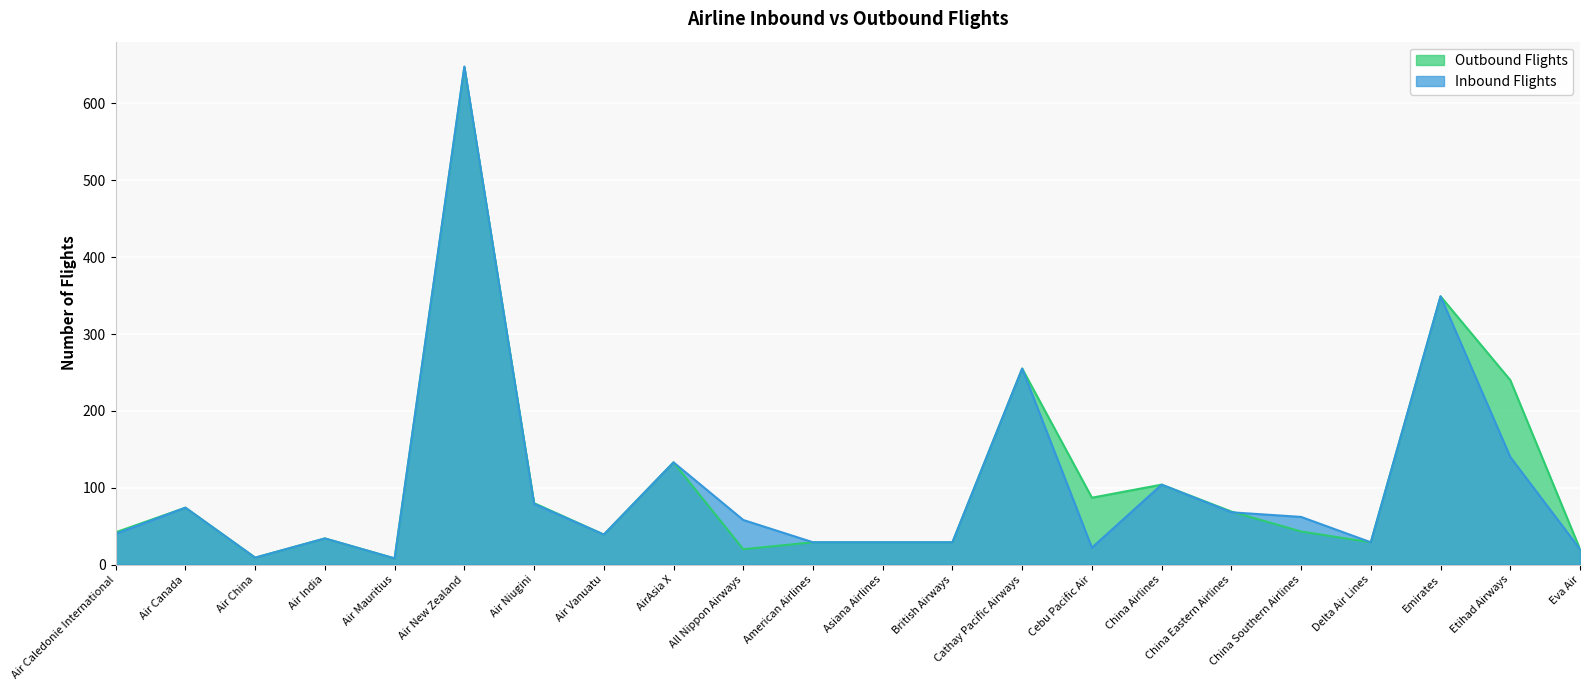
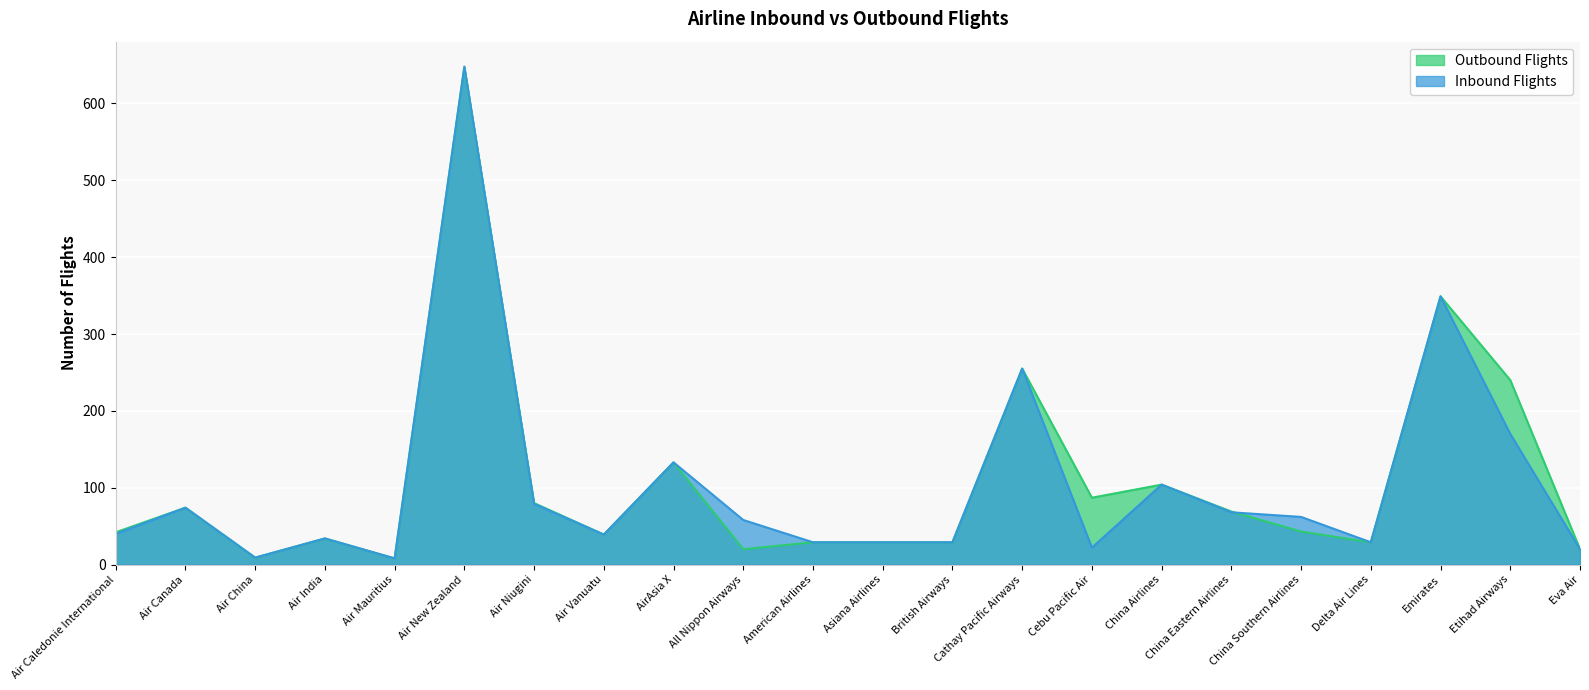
Inbound Flights, Etihad Airways: 140 -> 170
